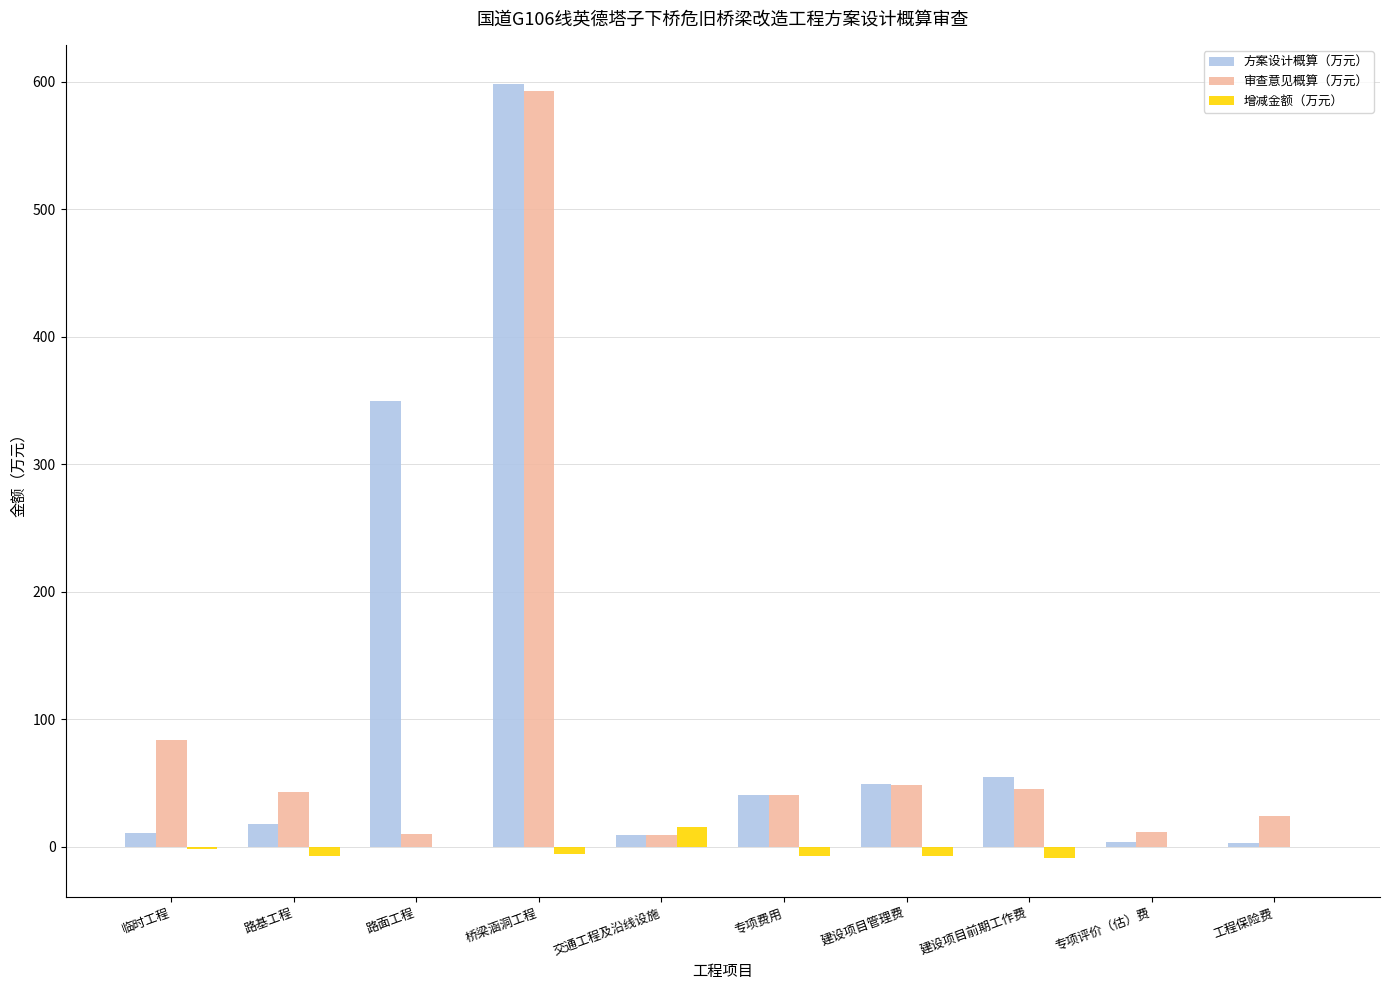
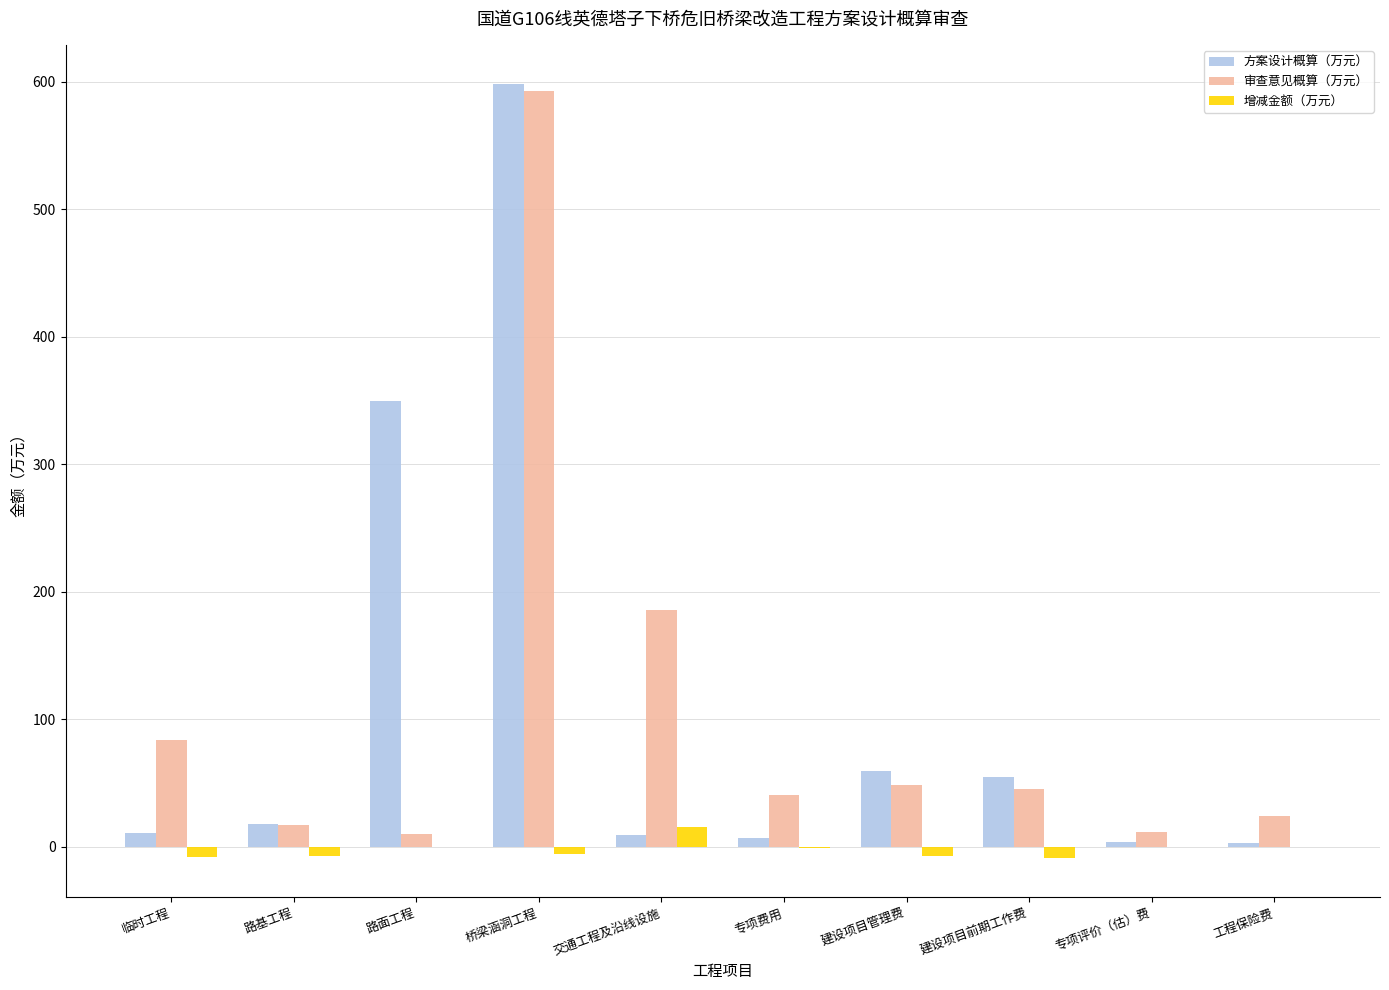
增减金额（万元）, 临时工程: -1 -> -8
审查意见概算（万元）, 路基工程: 43 -> 17
审查意见概算（万元）, 交通工程及沿线设施: 9 -> 186
方案设计概算（万元）, 专项费用: 41 -> 7
增减金额（万元）, 专项费用: -7 -> -1
方案设计概算（万元）, 建设项目管理费: 49 -> 59
